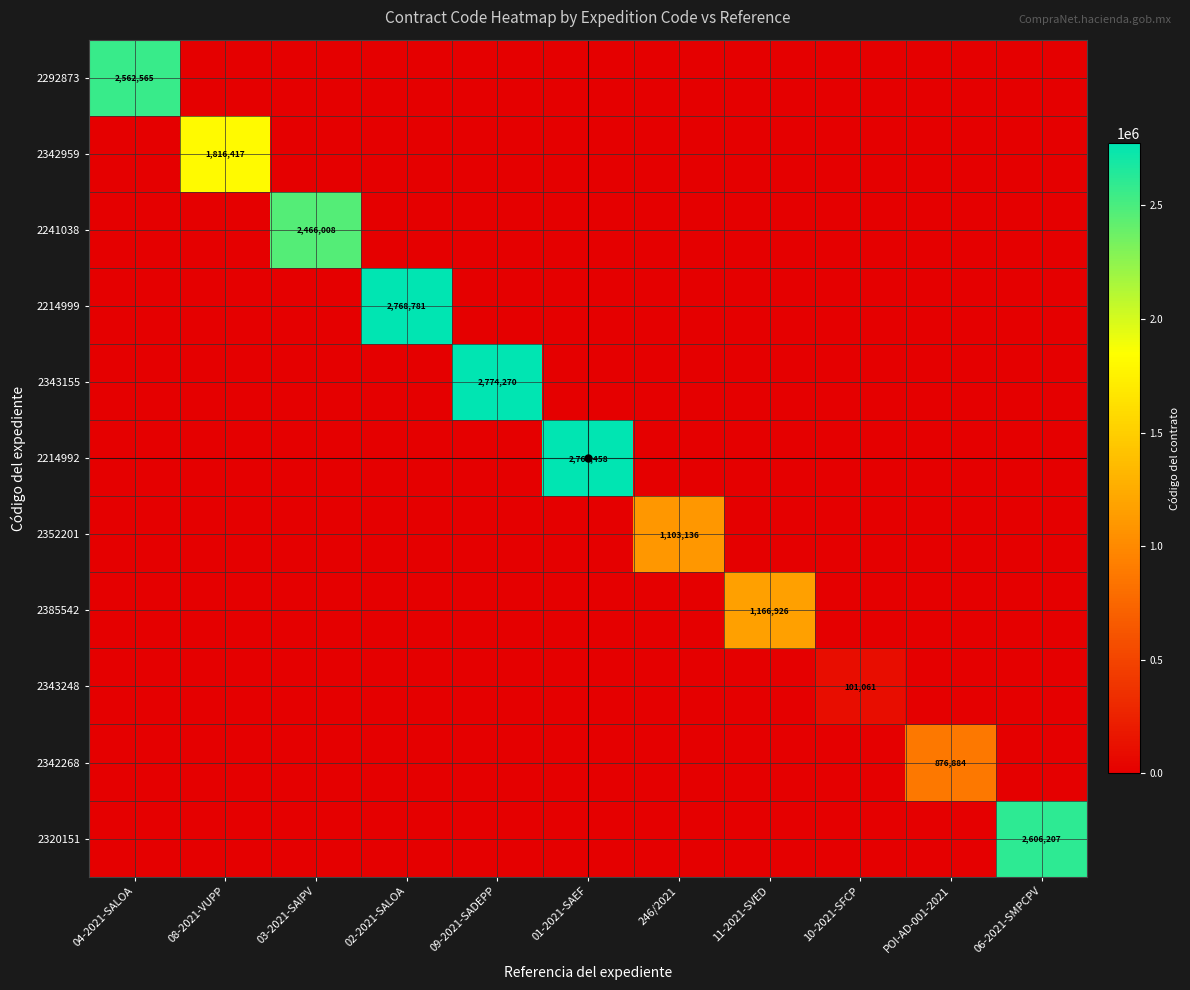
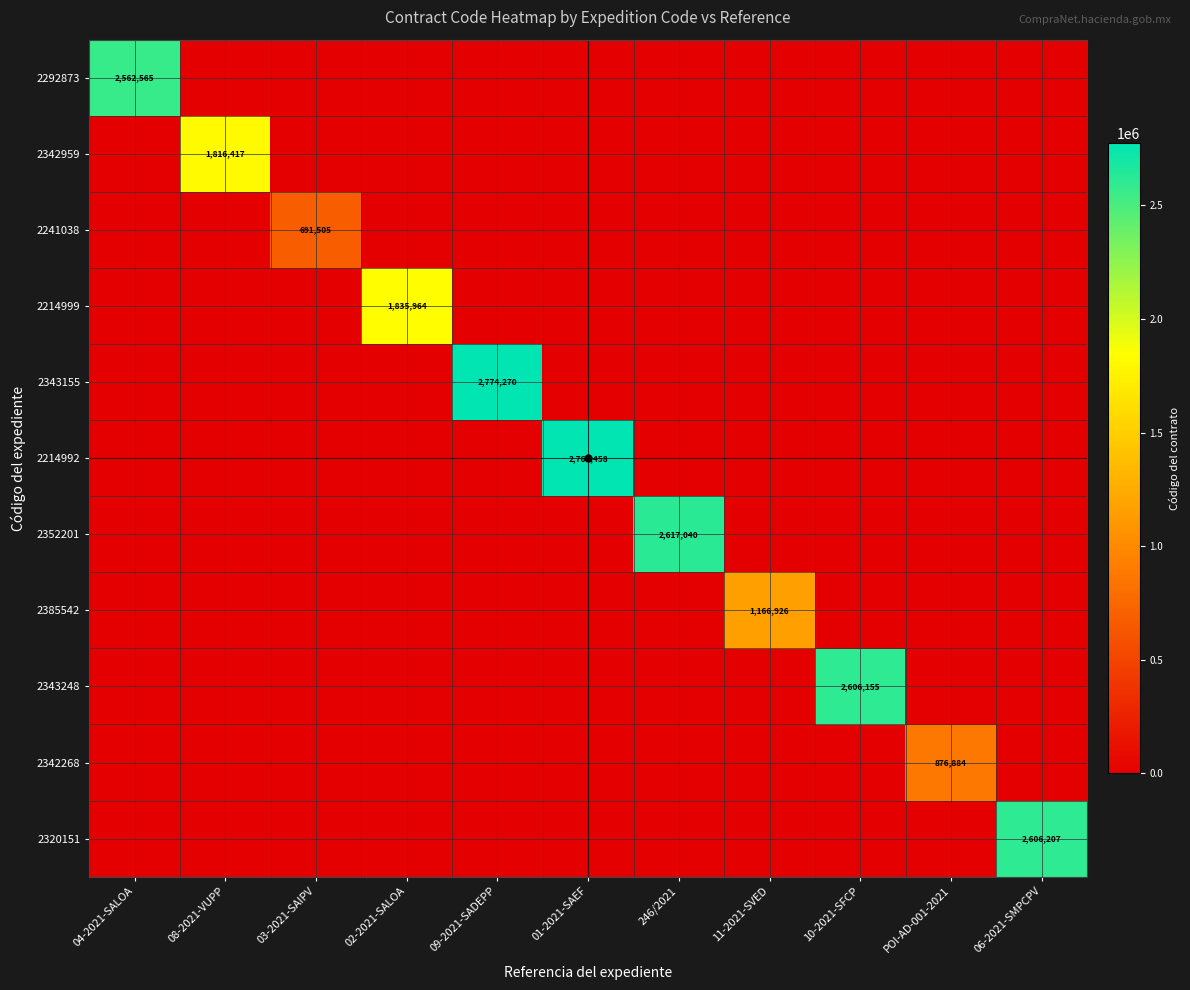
2241038, 03-2021-SAIPV: 2,466,008 -> 691,505
2214999, 02-2021-SALOA: 2,768,781 -> 1,835,964
2352201, 246/2021: 1,103,136 -> 2,617,040
2343248, 10-2021-SFCP: 101,061 -> 2,606,155
